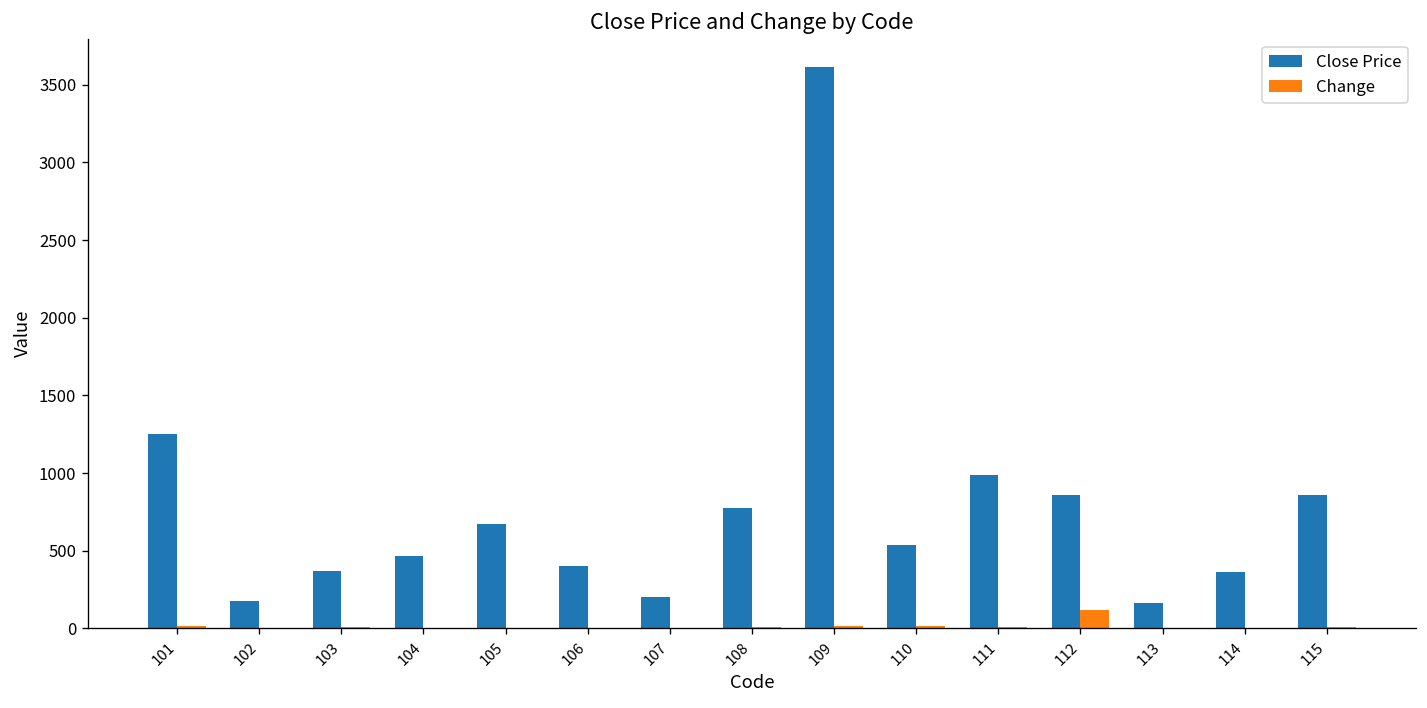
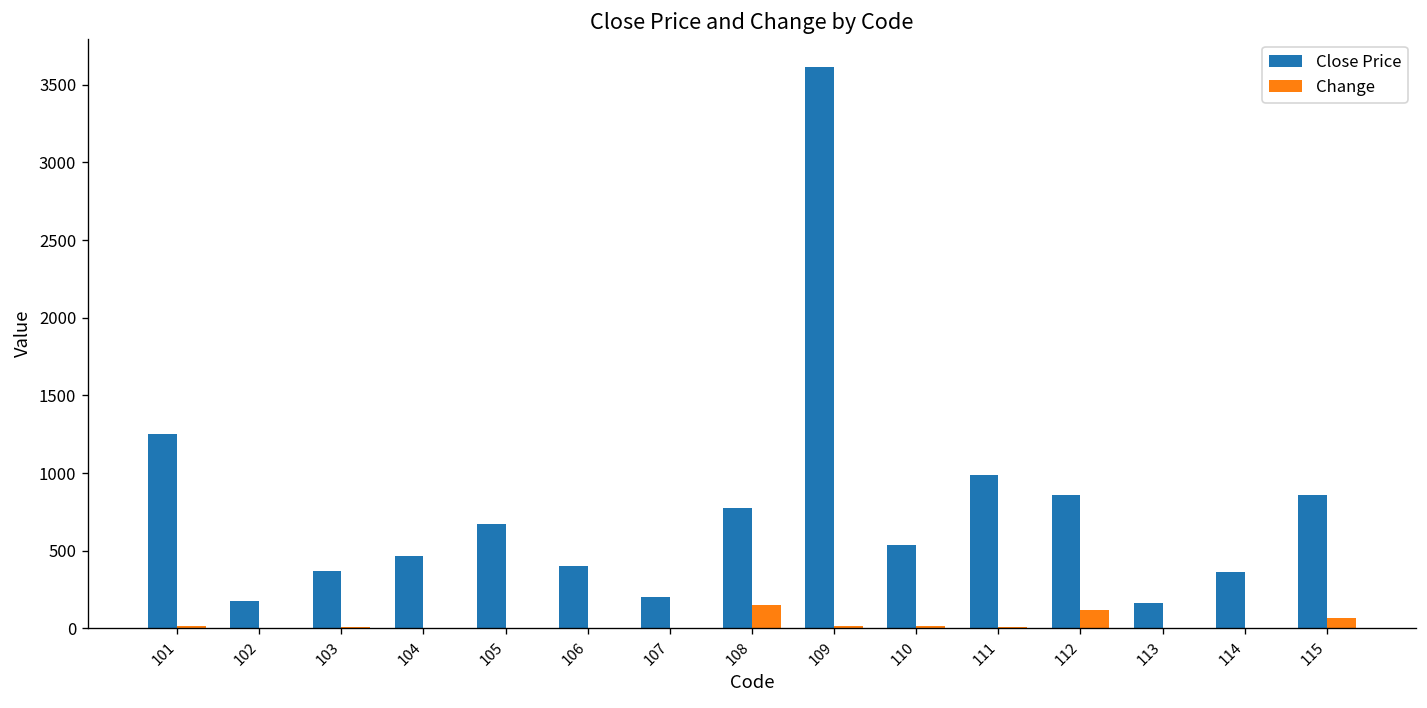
Change, 108: 10 -> 150
Change, 115: 10 -> 70
